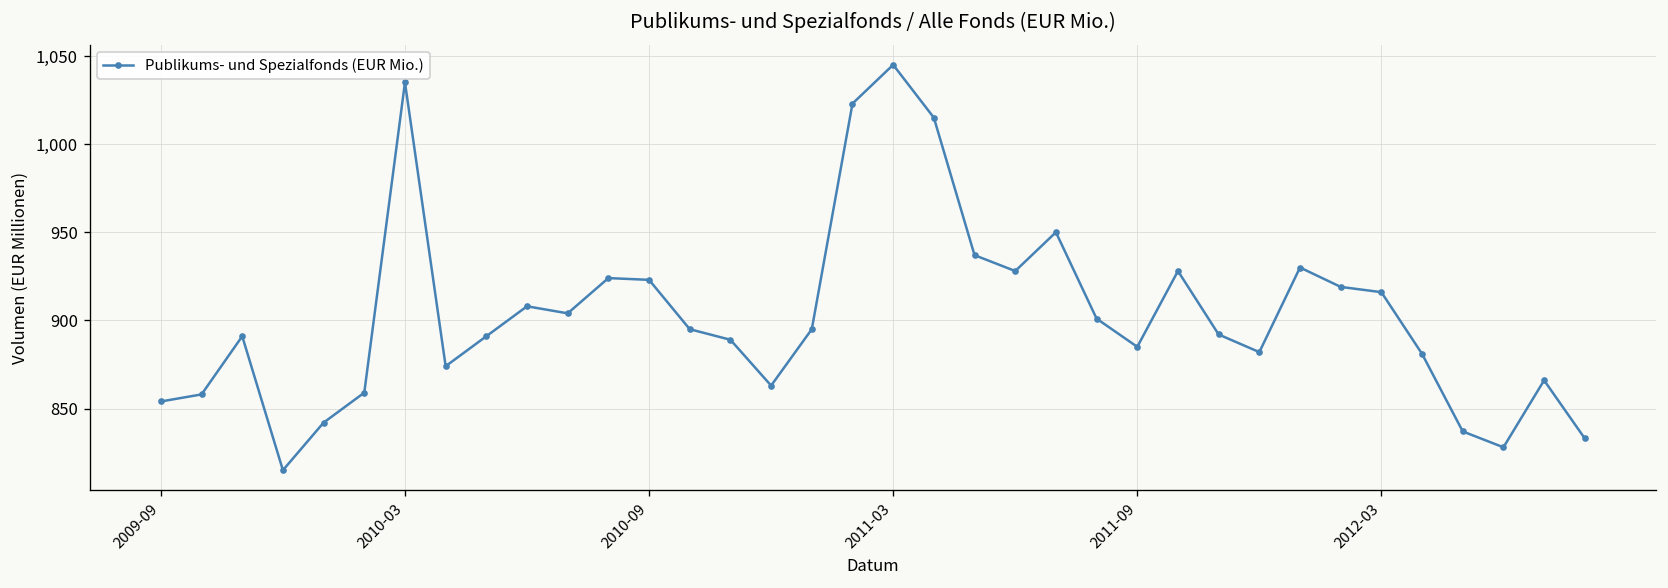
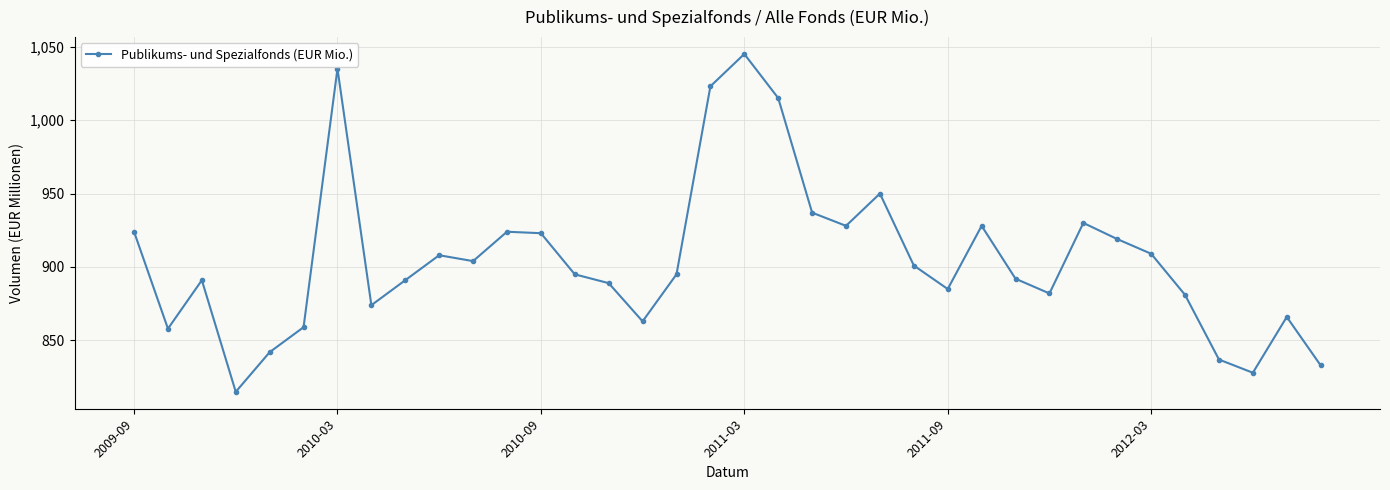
2009-09: 854 -> 924
2012-03: 916 -> 909
